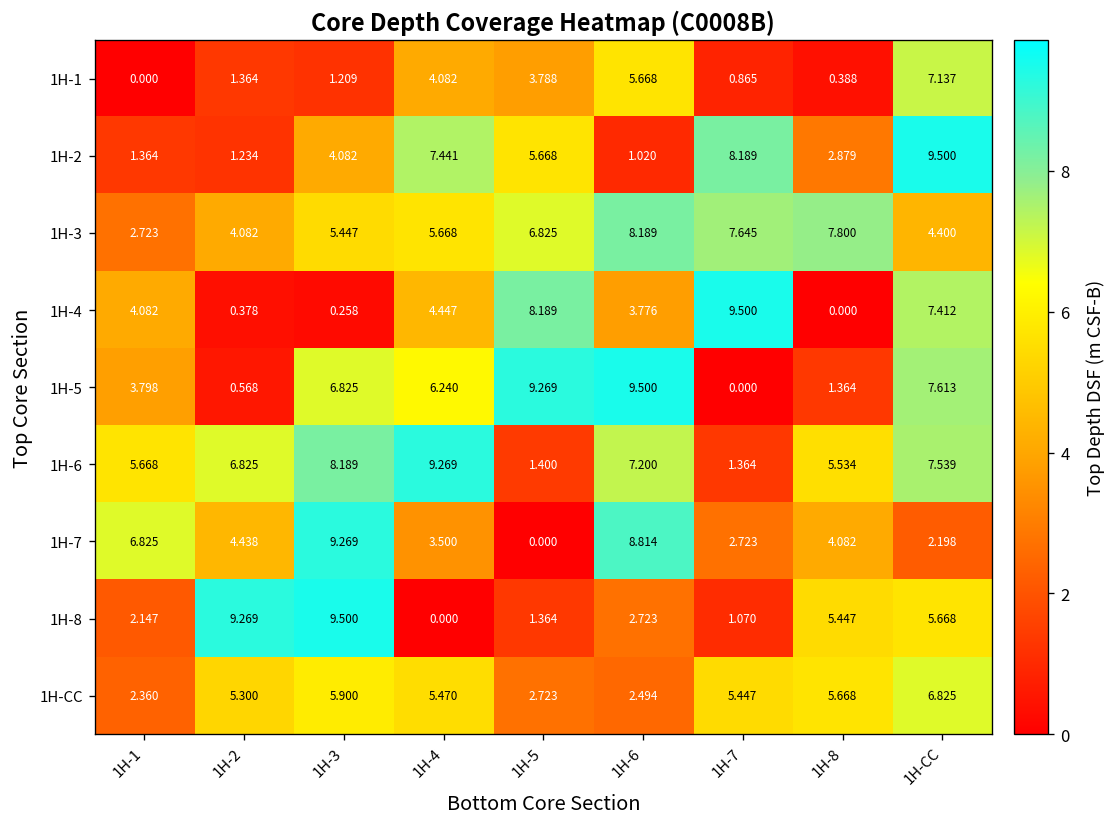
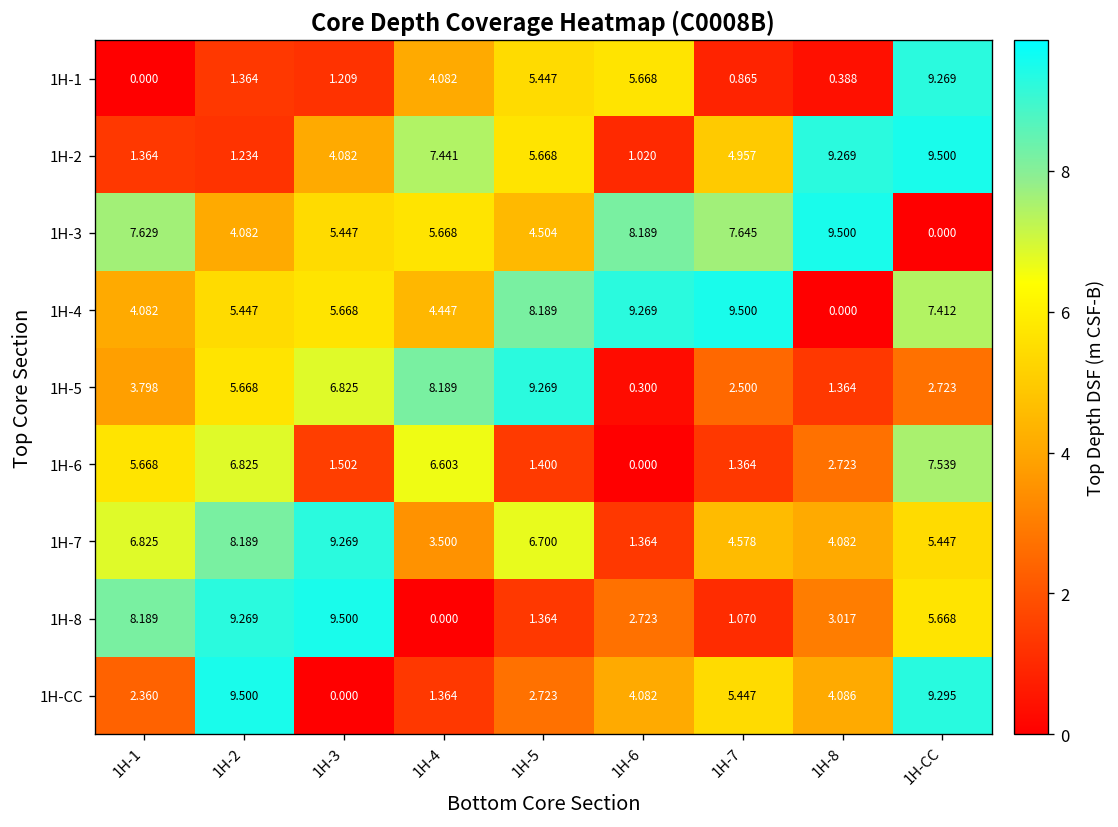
1H-1, 1H-5: 3.788 -> 5.447
1H-1, 1H-CC: 7.137 -> 9.269
1H-2, 1H-7: 8.189 -> 4.957
1H-2, 1H-8: 2.879 -> 9.269
1H-3, 1H-1: 2.723 -> 7.629
1H-3, 1H-5: 6.825 -> 4.504
1H-3, 1H-8: 7.800 -> 9.500
1H-3, 1H-CC: 4.400 -> 0.000
1H-4, 1H-2: 0.378 -> 5.447
1H-4, 1H-3: 0.258 -> 5.668
1H-4, 1H-6: 3.776 -> 9.269
1H-5, 1H-2: 0.568 -> 5.668
1H-5, 1H-4: 6.240 -> 8.189
1H-5, 1H-6: 9.500 -> 0.300
1H-5, 1H-7: 0.000 -> 2.500
1H-5, 1H-CC: 7.613 -> 2.723
1H-6, 1H-3: 8.189 -> 1.502
1H-6, 1H-4: 9.269 -> 6.603
1H-6, 1H-6: 7.200 -> 0.000
1H-6, 1H-8: 5.534 -> 2.723
1H-7, 1H-2: 4.438 -> 8.189
1H-7, 1H-5: 0.000 -> 6.700
1H-7, 1H-6: 8.814 -> 1.364
1H-7, 1H-7: 2.723 -> 4.578
1H-7, 1H-CC: 2.198 -> 5.447
1H-8, 1H-1: 2.147 -> 8.189
1H-8, 1H-8: 5.447 -> 3.017
1H-CC, 1H-2: 5.300 -> 9.500
1H-CC, 1H-3: 5.900 -> 0.000
1H-CC, 1H-4: 5.470 -> 1.364
1H-CC, 1H-6: 2.494 -> 4.082
1H-CC, 1H-8: 5.668 -> 4.086
1H-CC, 1H-CC: 6.825 -> 9.295
